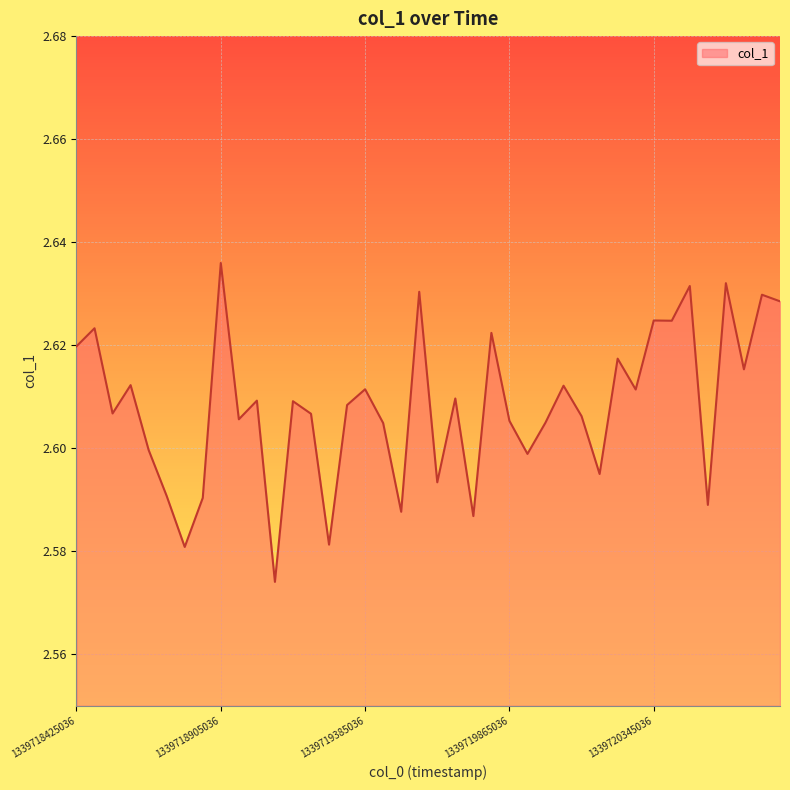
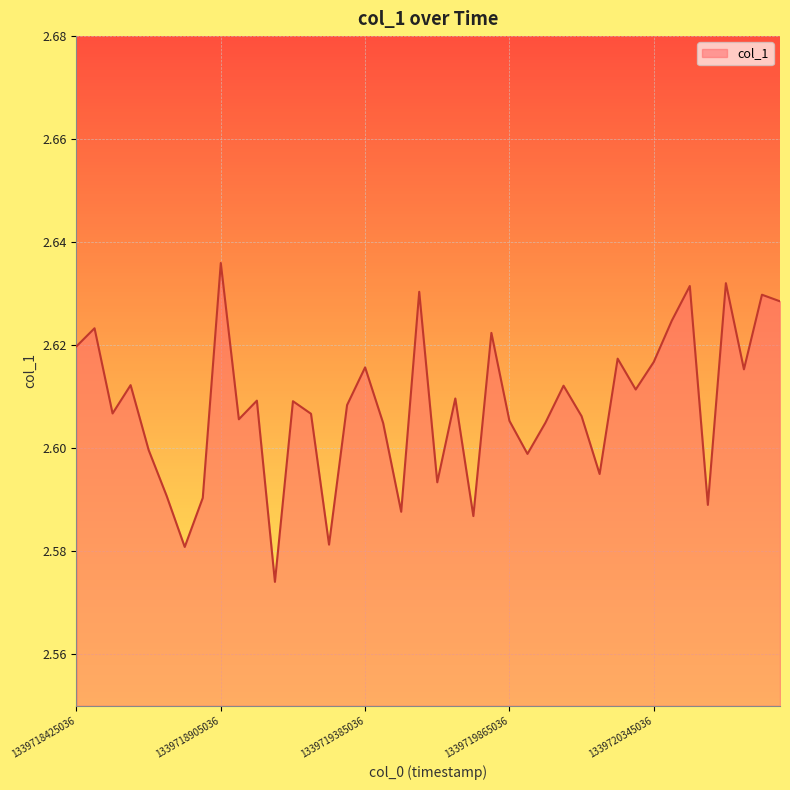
1339719385036: 2.611 -> 2.616
1339720345036: 2.625 -> 2.617
